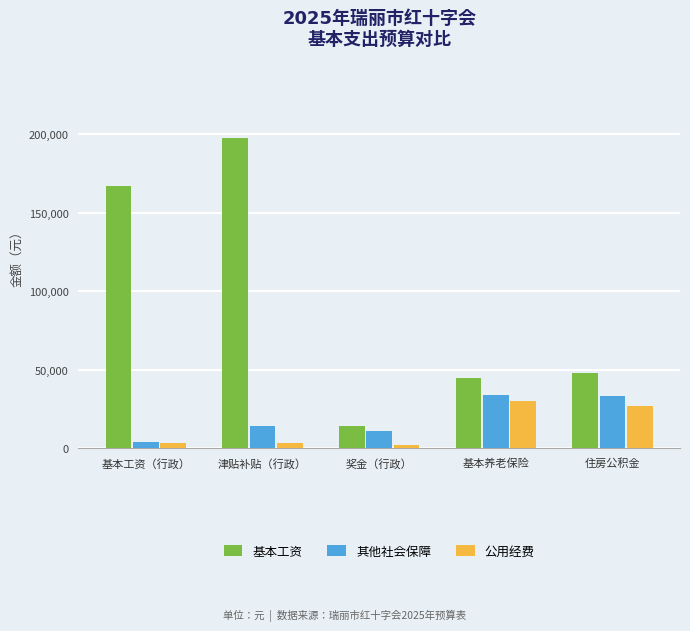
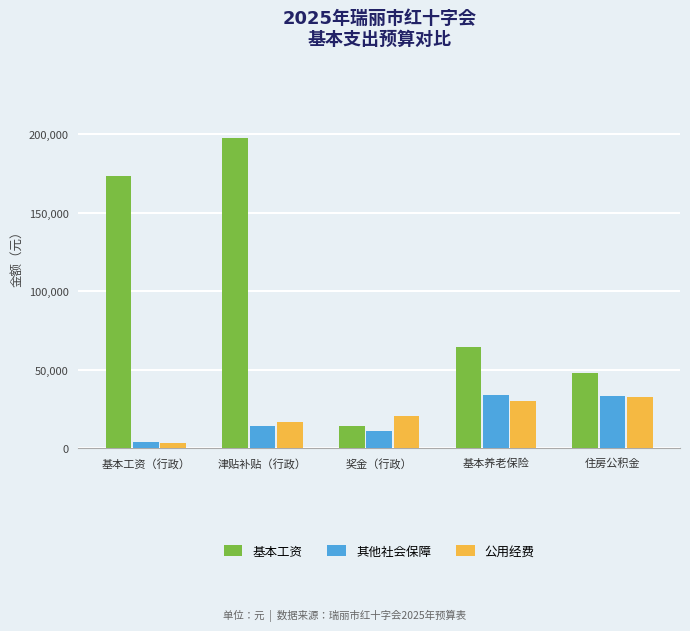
基本工资, 基本工资（行政）: 167,000 -> 173,000
公用经费, 津贴补贴（行政）: 3,000 -> 16,000
公用经费, 奖金（行政）: 2,000 -> 21,000
基本工资, 基本养老保险: 44,000 -> 64,000
公用经费, 住房公积金: 27,000 -> 32,000
